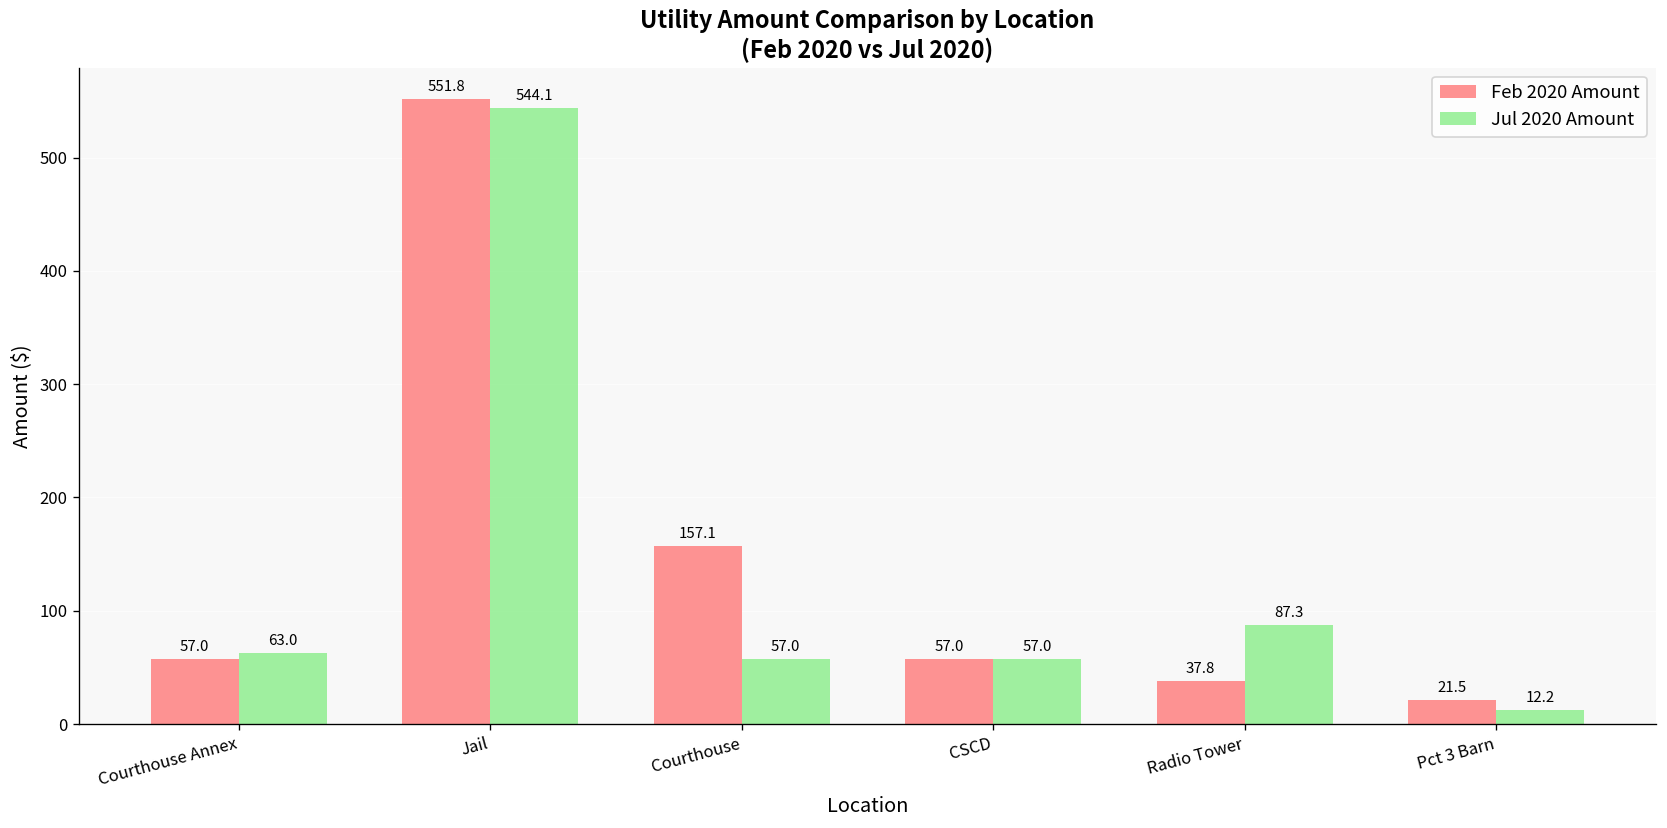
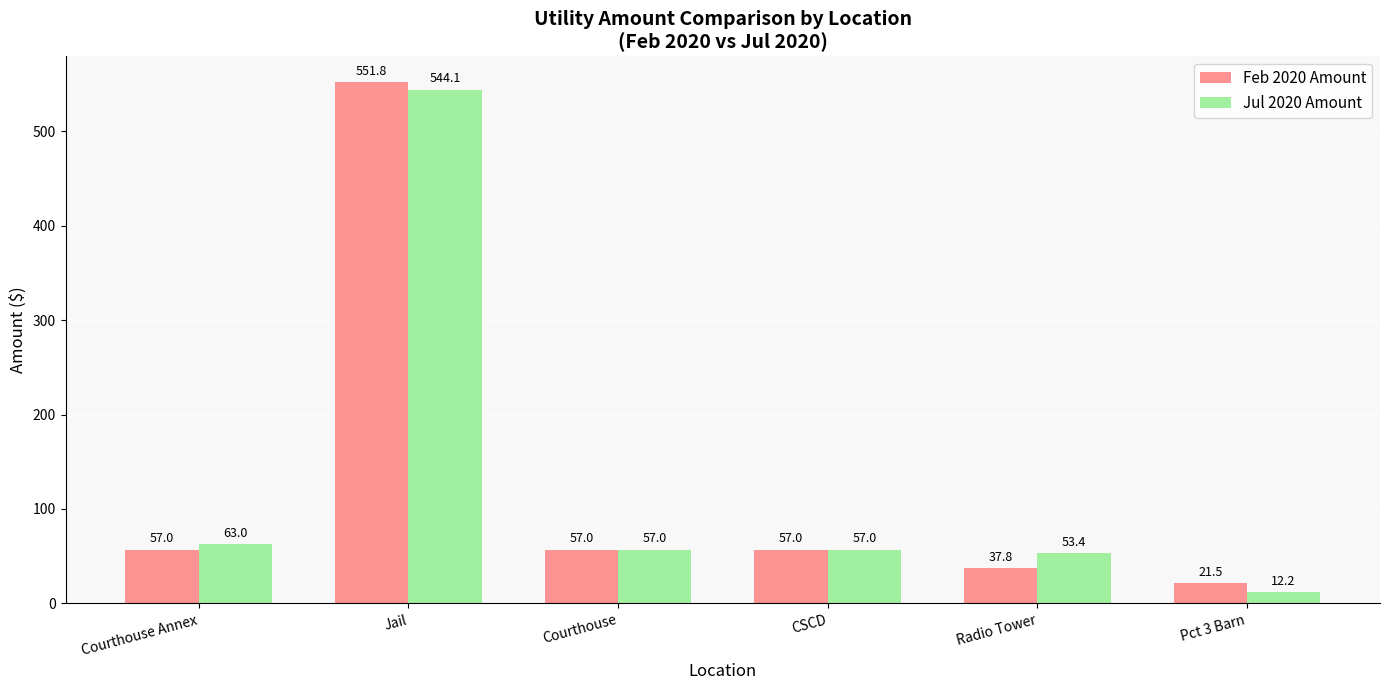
Feb 2020 Amount, Courthouse: 157.1 -> 57.0
Jul 2020 Amount, Radio Tower: 87.3 -> 53.4
